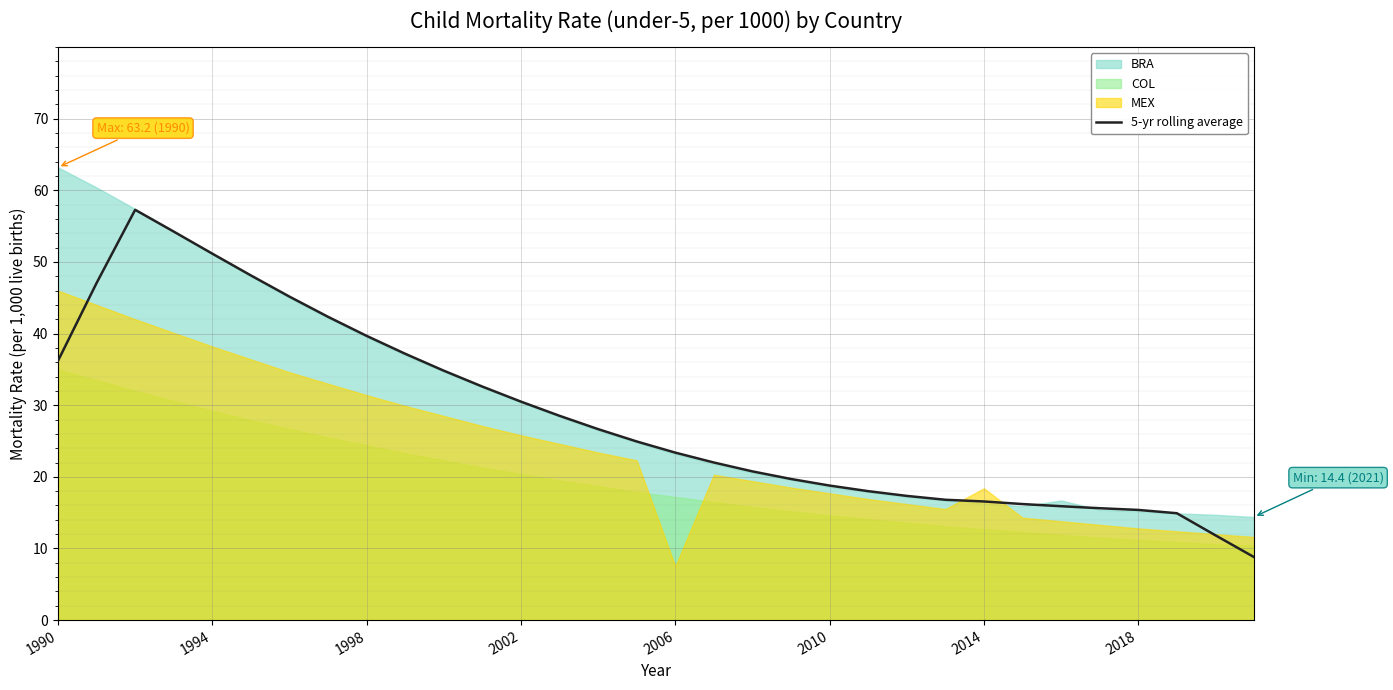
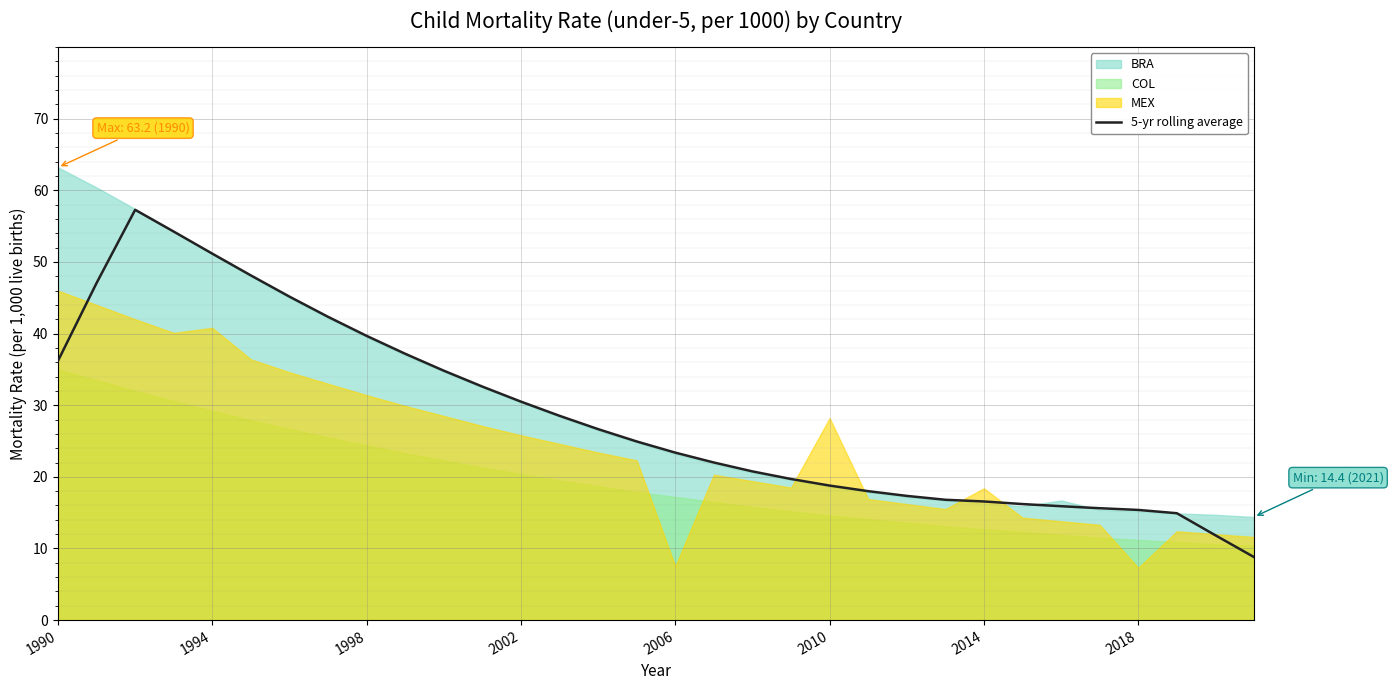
MEX, 1994: 38 -> 41
MEX, 2010: 18 -> 28
MEX, 2018: 13 -> 7
